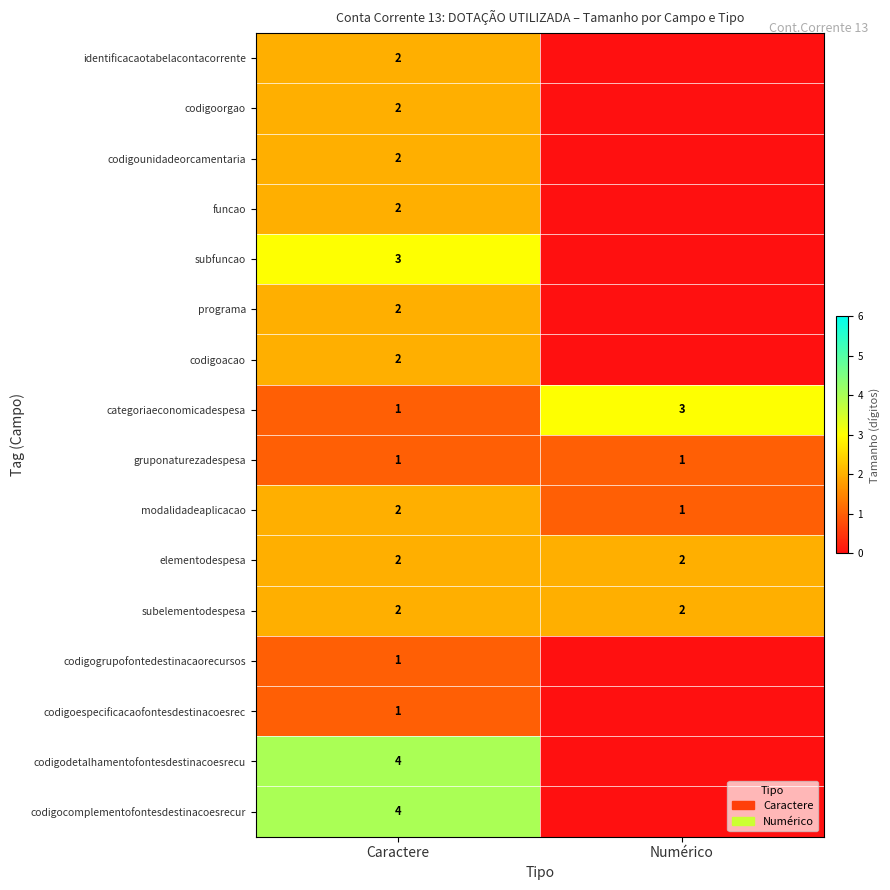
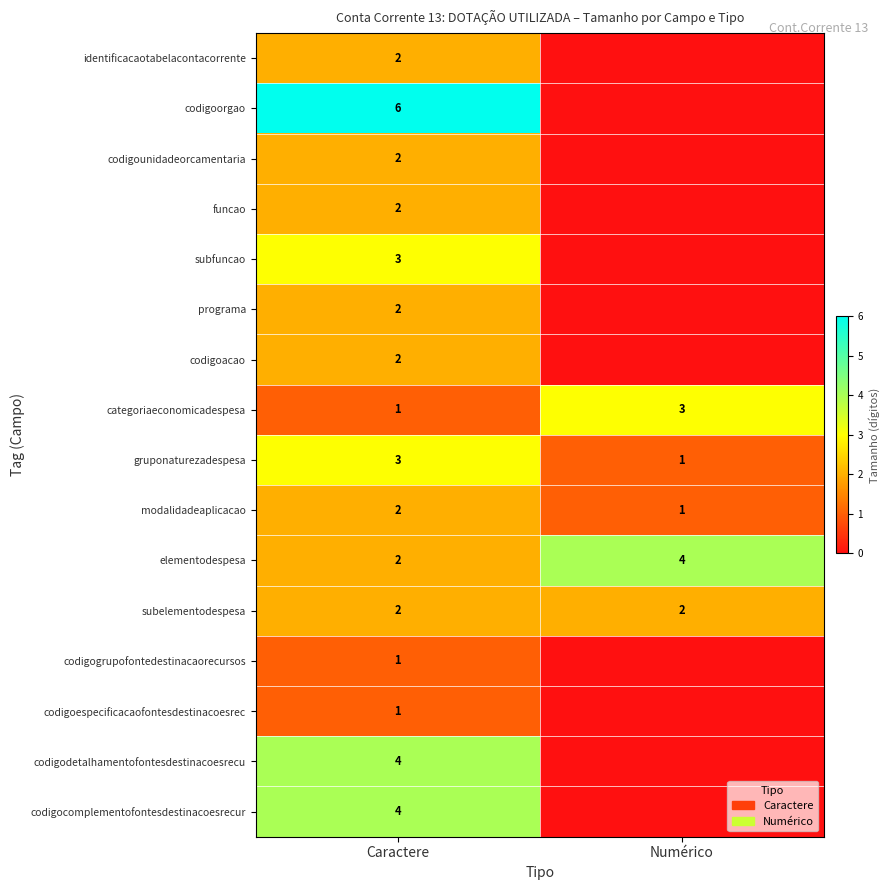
codigoorgao, Caractere: 2 -> 6
gruponaturezadespesa, Caractere: 1 -> 3
elementodespesa, Numérico: 2 -> 4
